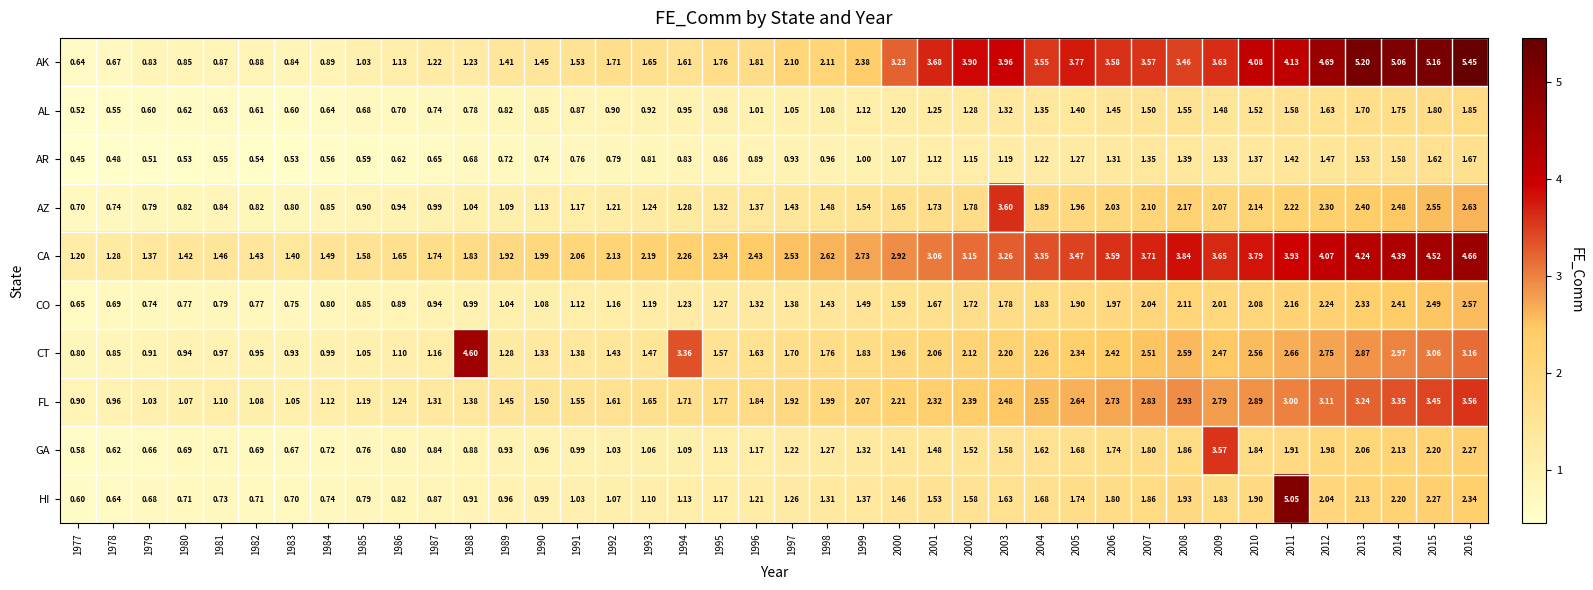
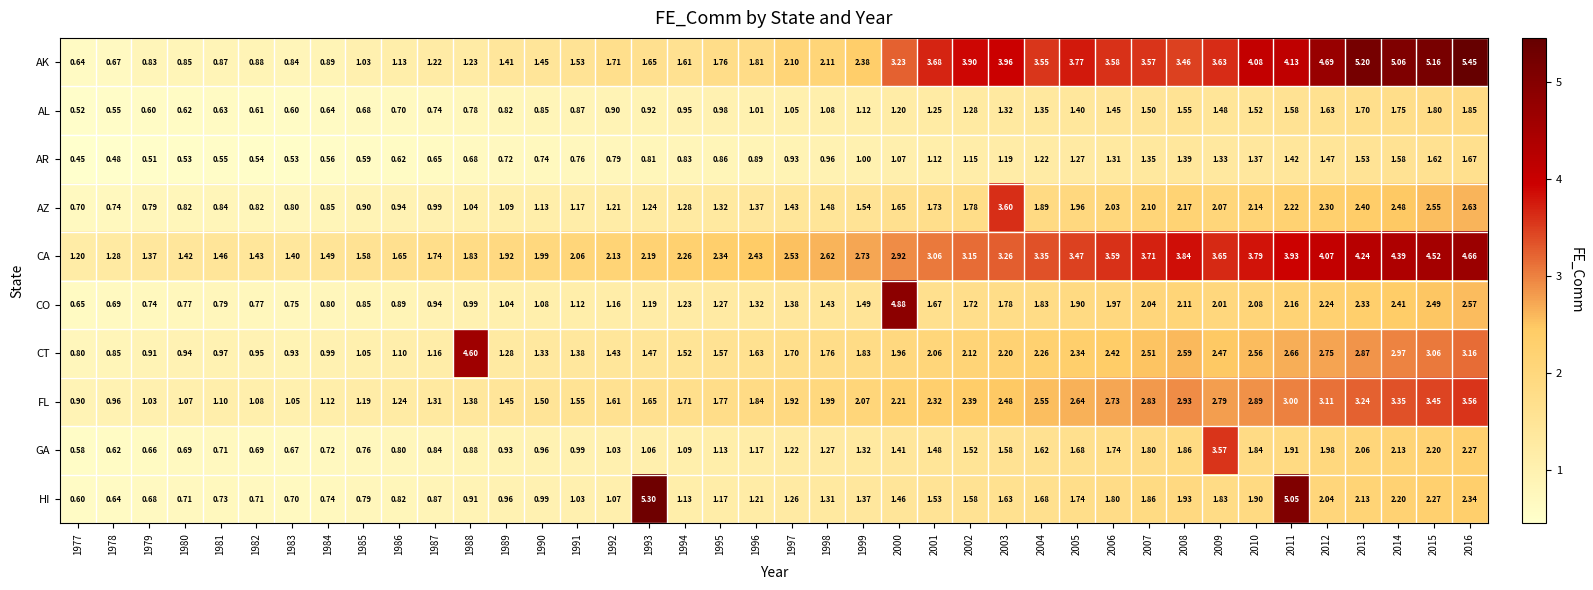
CO, 2000: 1.59 -> 4.88
CT, 1994: 3.36 -> 1.52
HI, 1993: 1.10 -> 5.30
